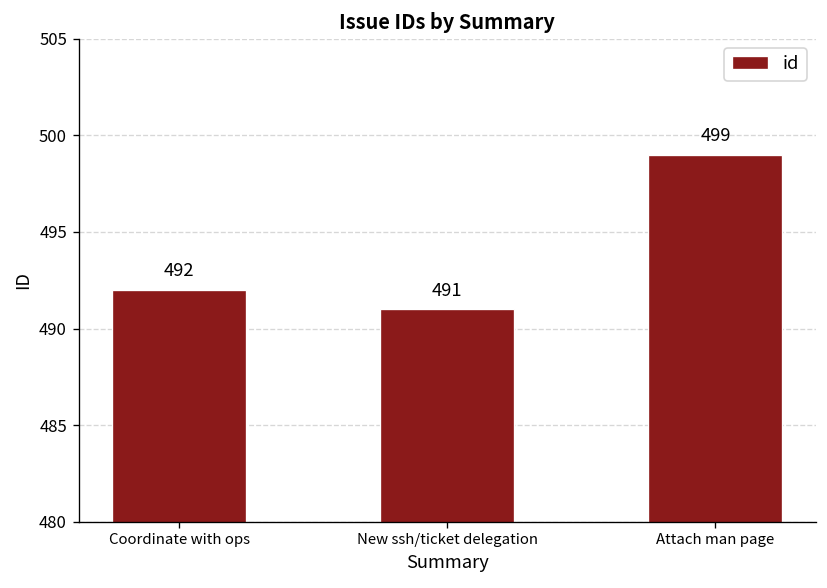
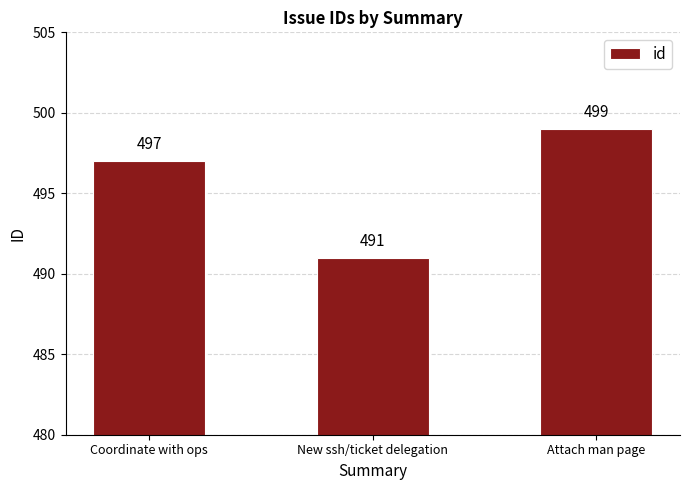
Coordinate with ops: 492 -> 497
